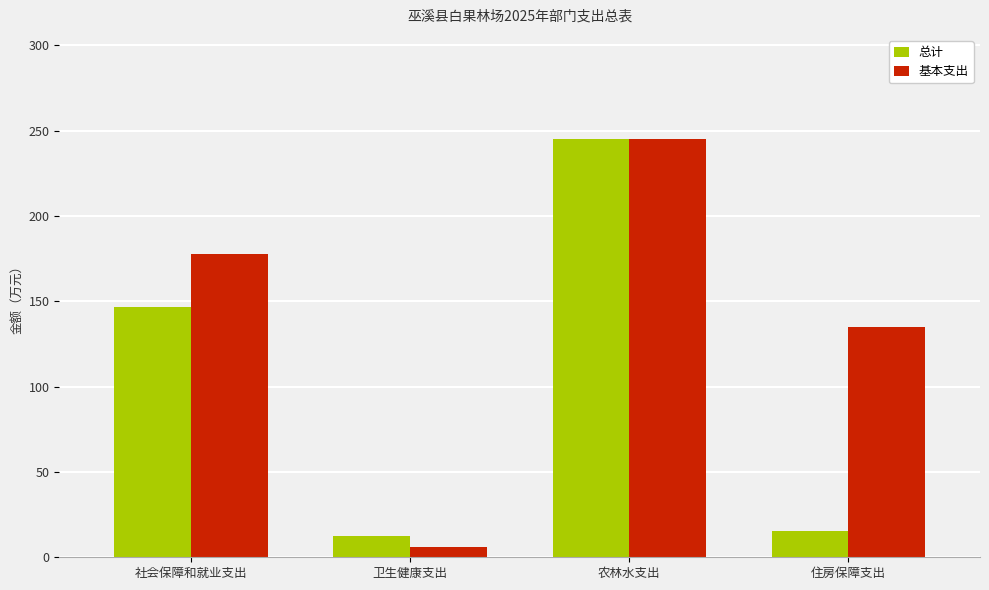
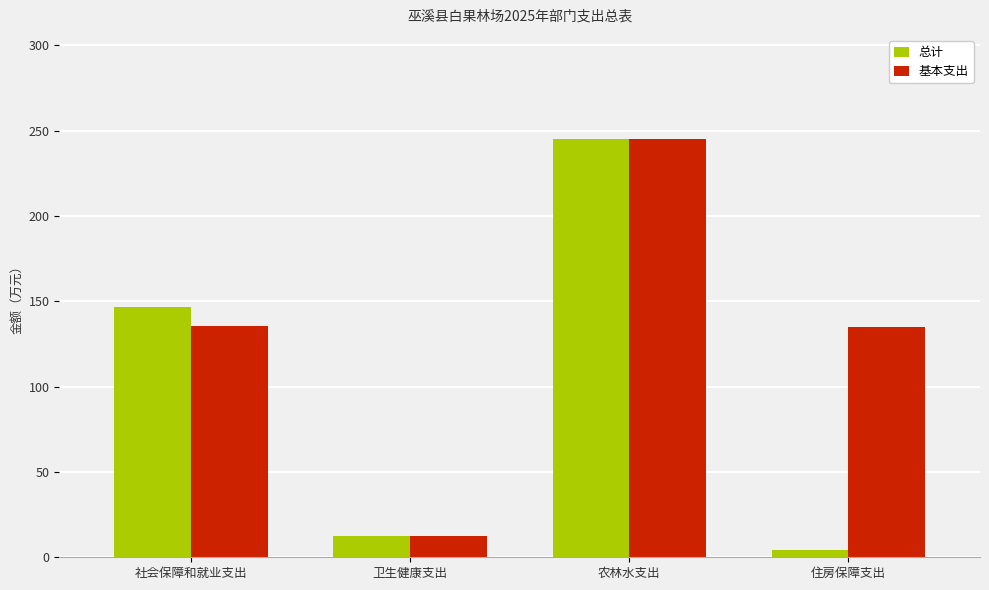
基本支出, 社会保障和就业支出: 178 -> 135
基本支出, 卫生健康支出: 6 -> 13
总计, 住房保障支出: 15 -> 4
